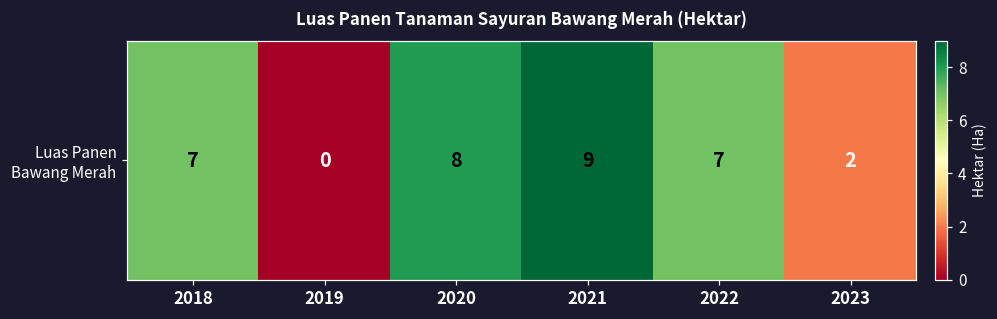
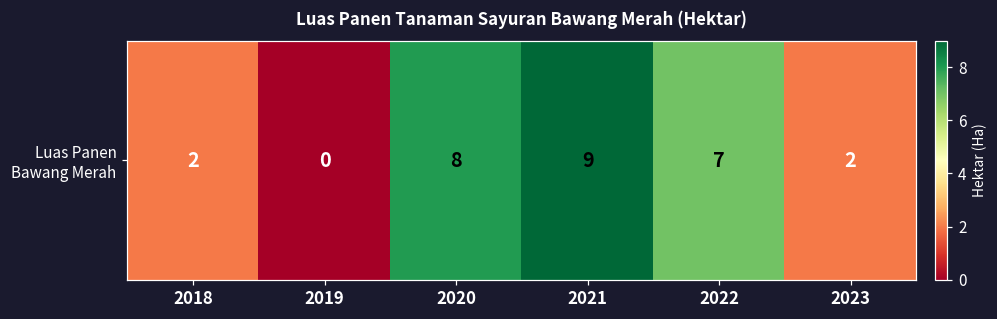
Luas Panen Bawang Merah, 2018: 7 -> 2
